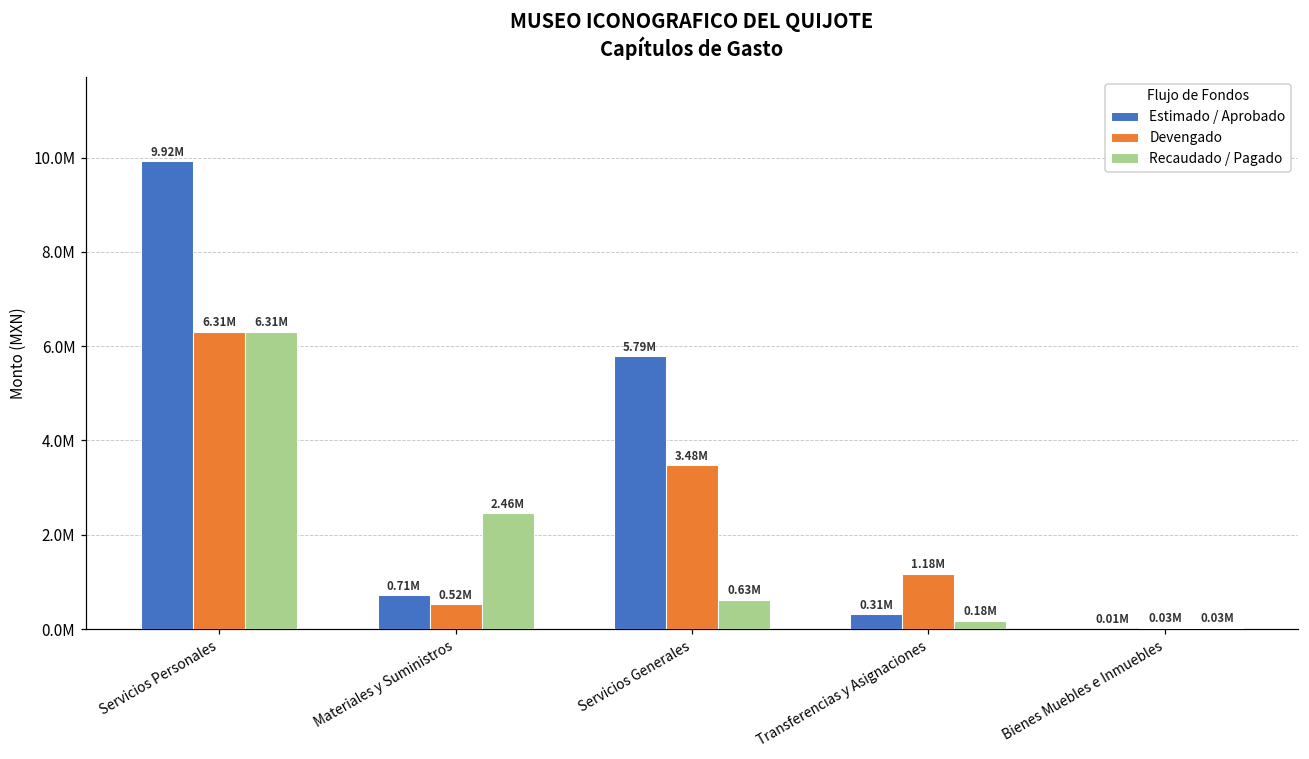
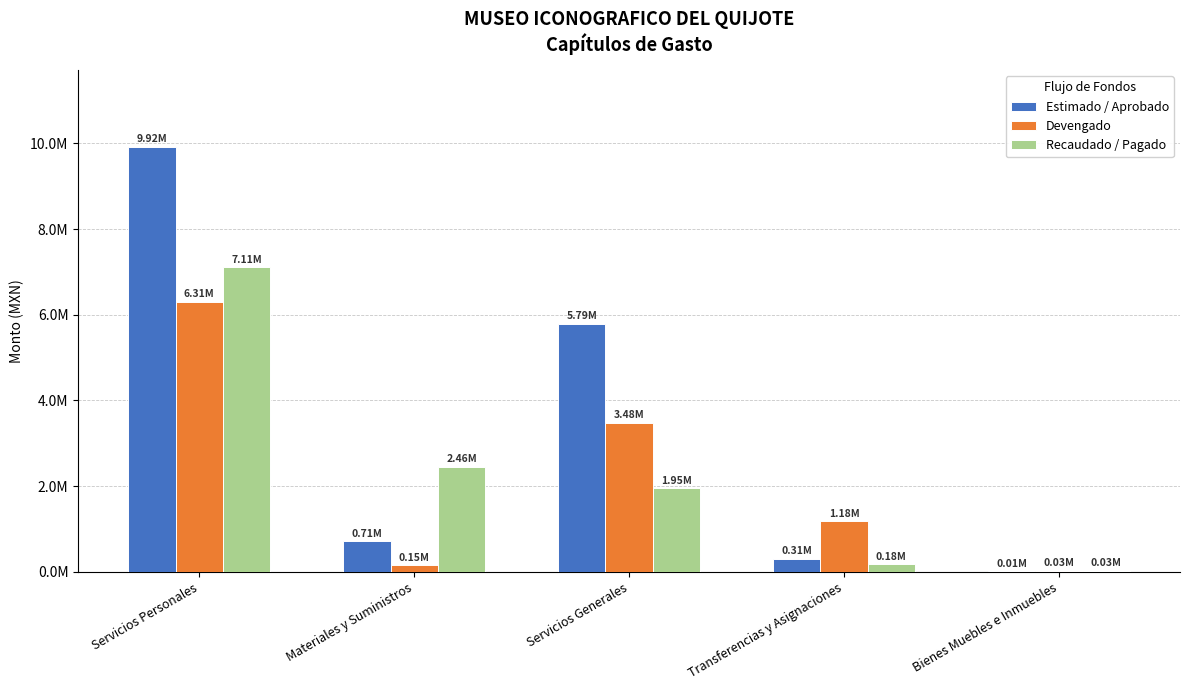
Recaudado / Pagado, Servicios Personales: 6.31M -> 7.11M
Devengado, Materiales y Suministros: 0.52M -> 0.15M
Recaudado / Pagado, Servicios Generales: 0.63M -> 1.95M
